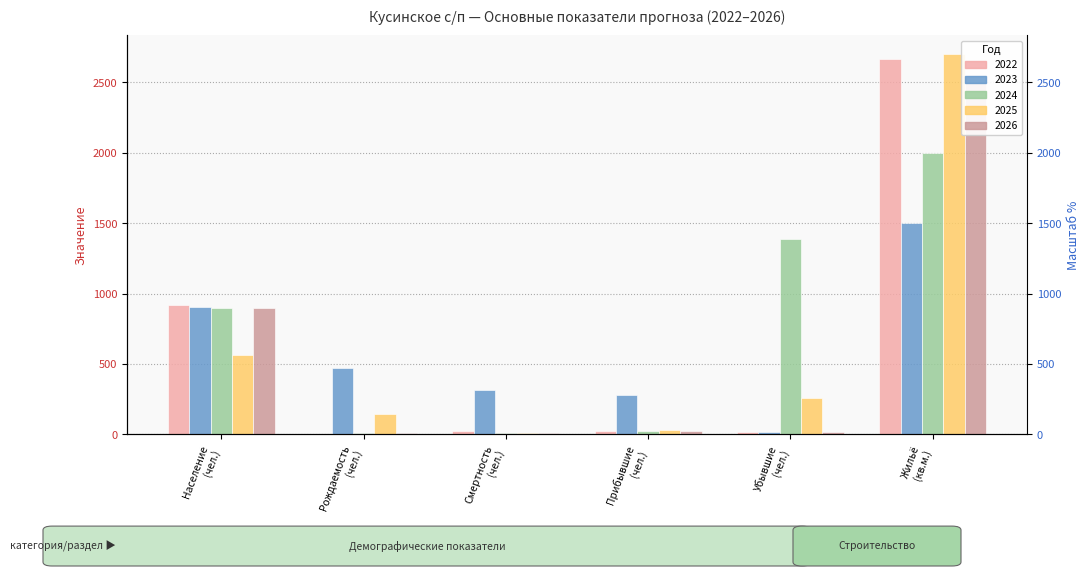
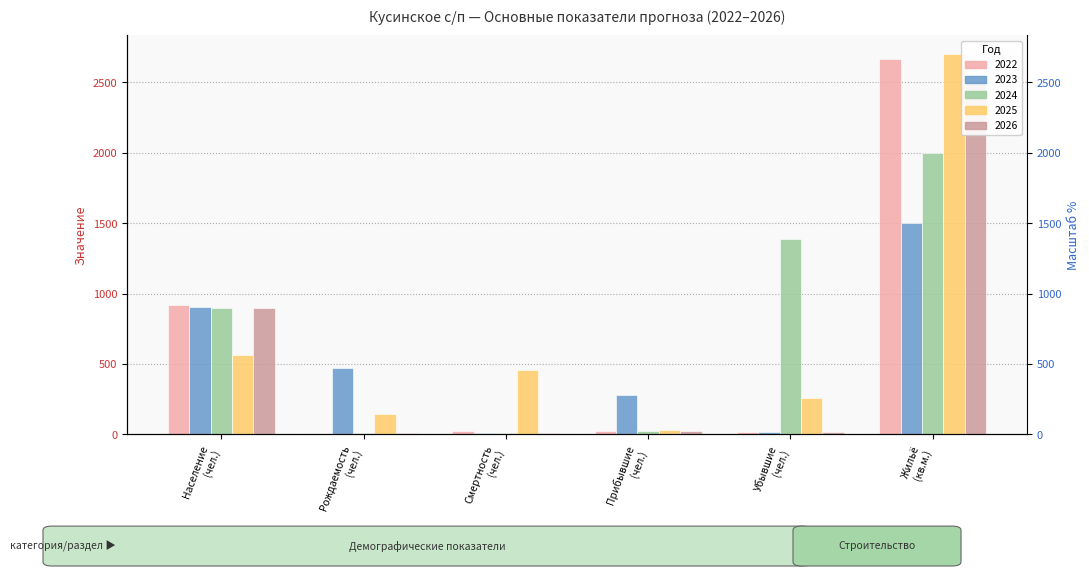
2023, Смертность (чел.): 320 -> 10
2025, Смертность (чел.): 10 -> 450
